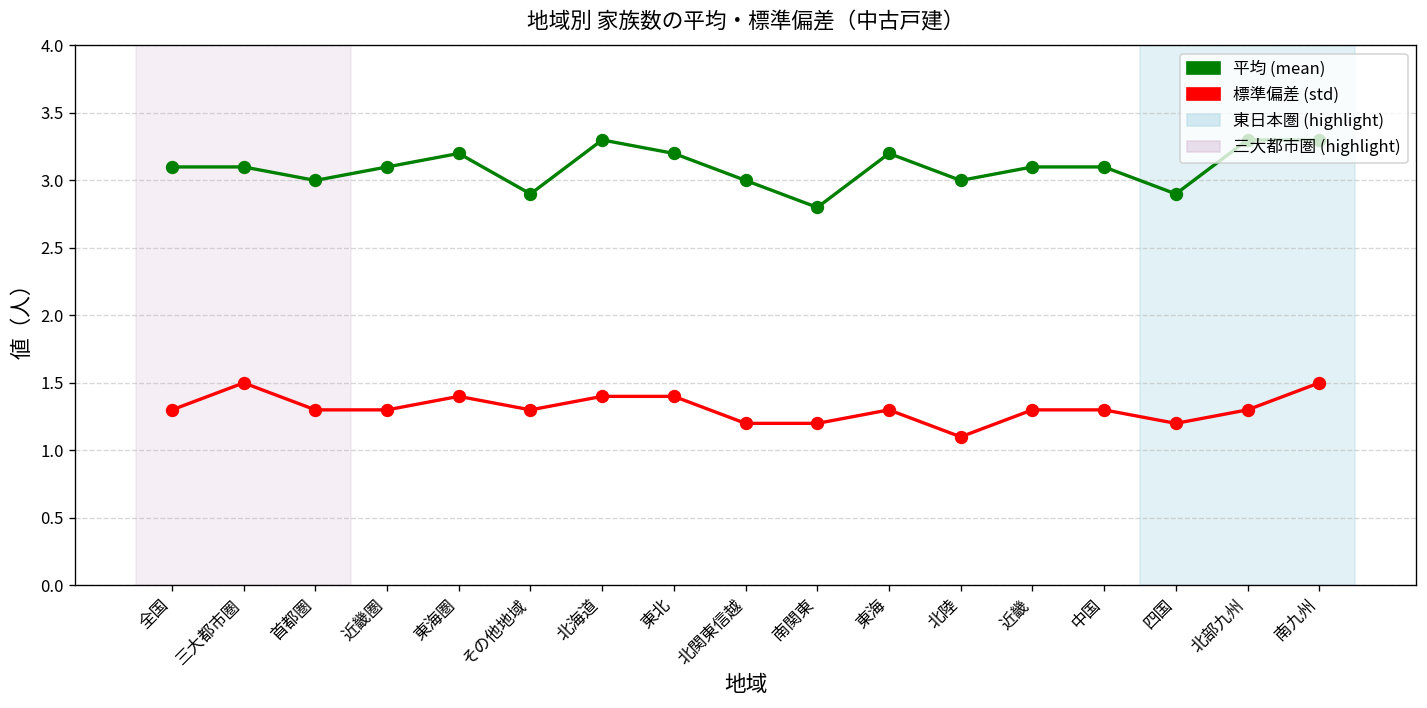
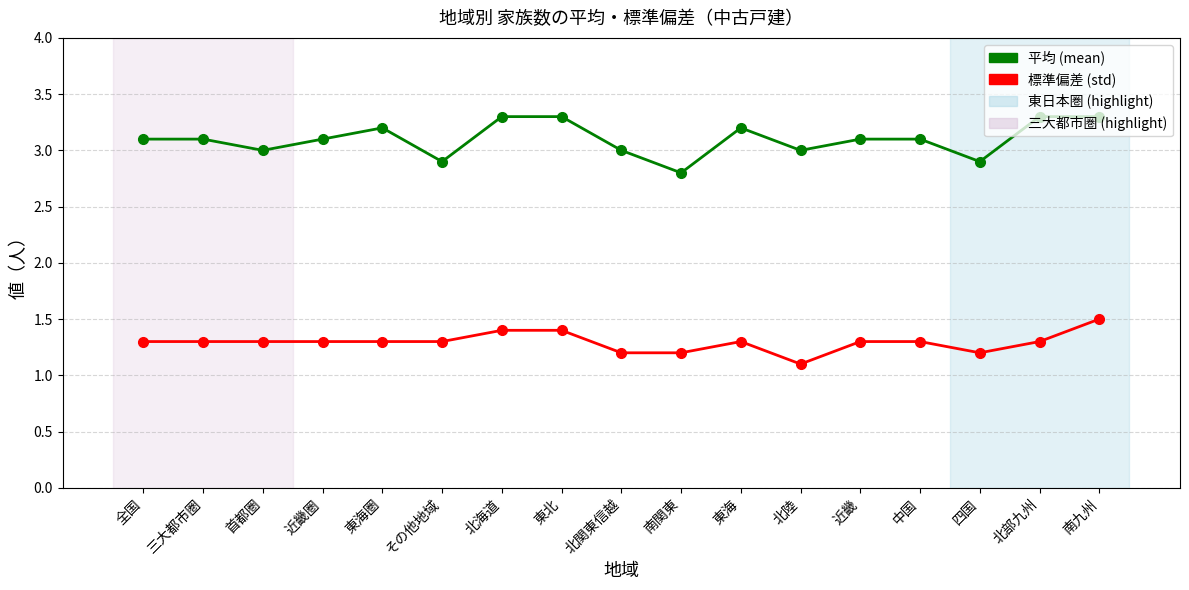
標準偏差 (std), 三大都市圏: 1.5 -> 1.3
標準偏差 (std), 東海圏: 1.4 -> 1.3
平均 (mean), 東北: 3.2 -> 3.3
